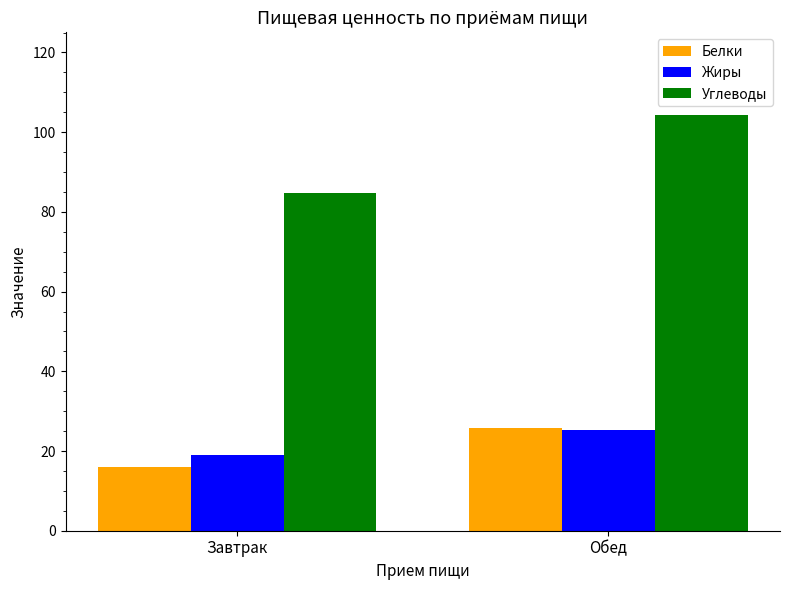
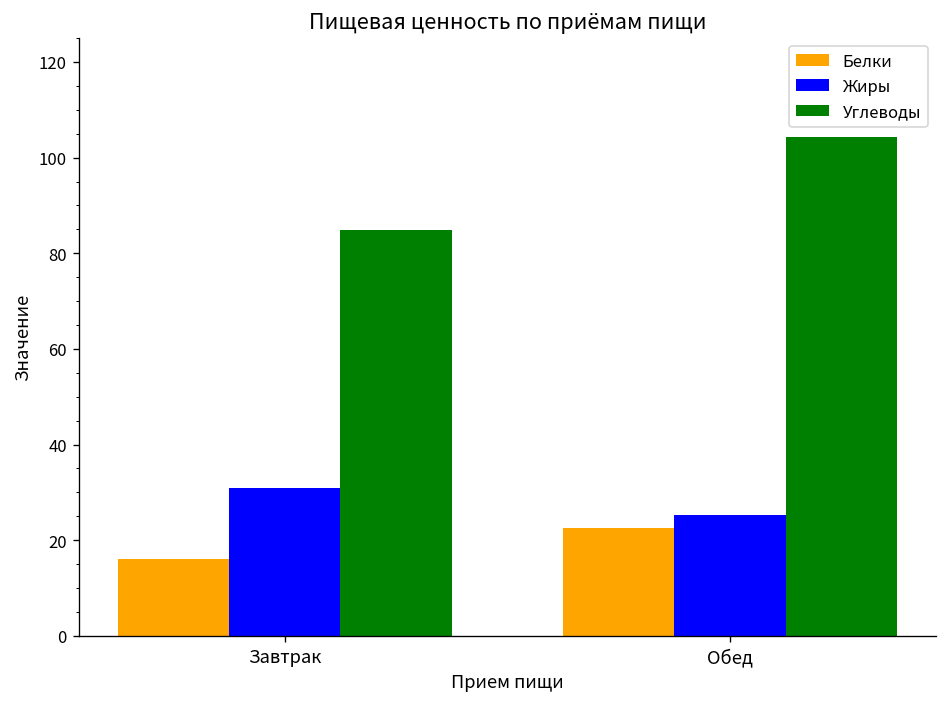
Жиры, Завтрак: 19 -> 31
Белки, Обед: 26 -> 23
